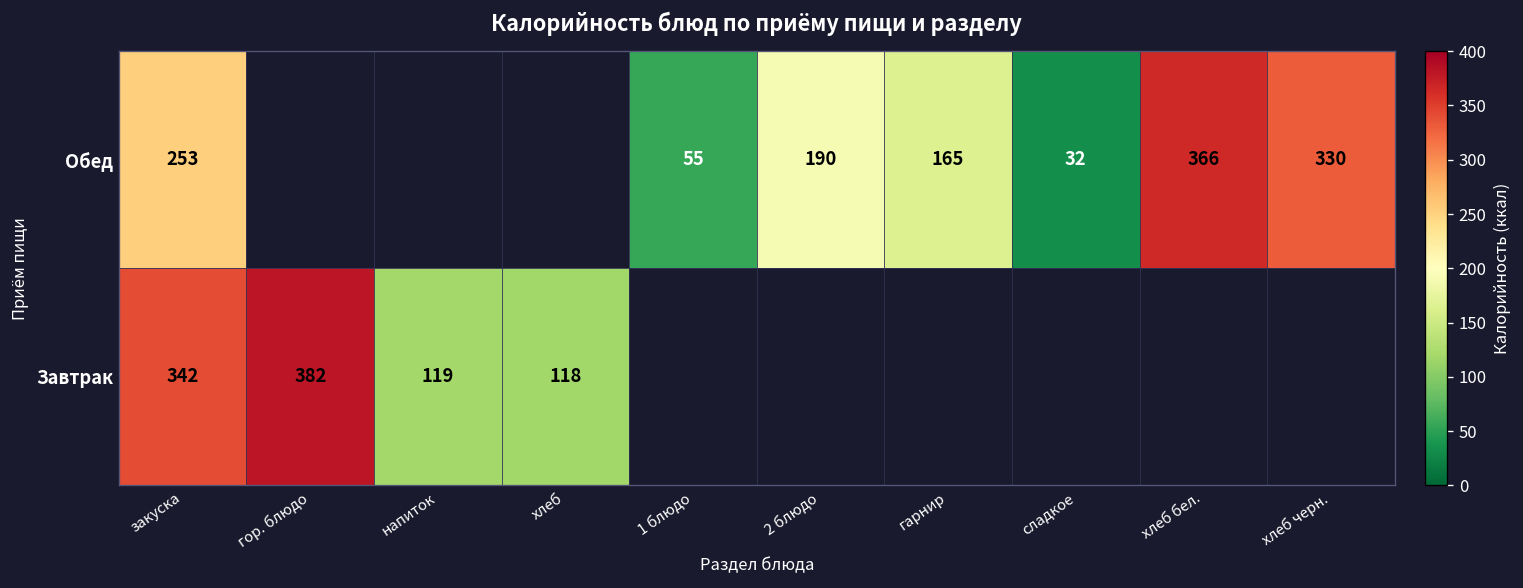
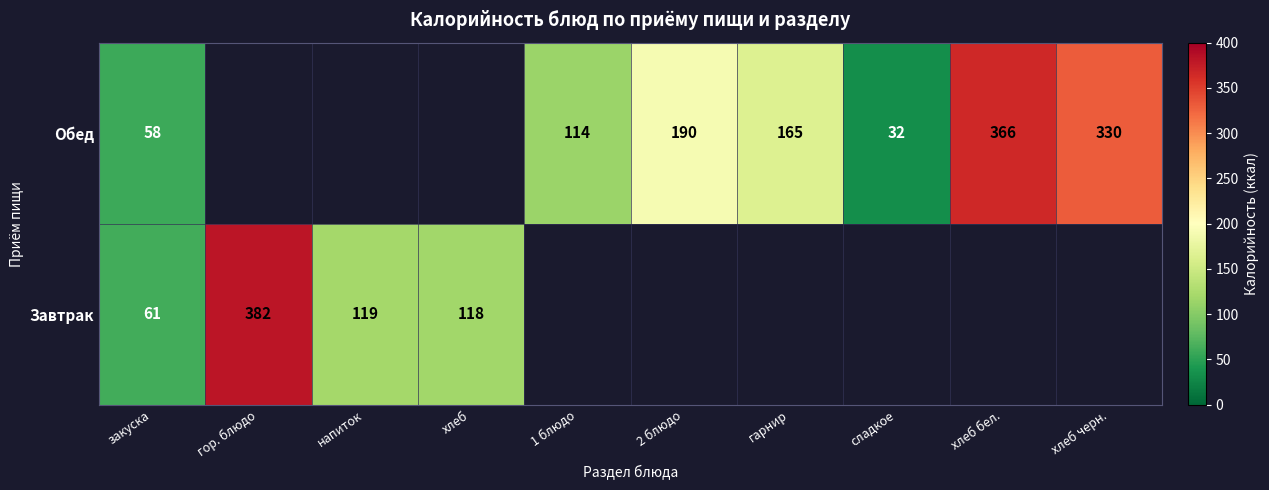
Обед, закуска: 253 -> 58
Обед, 1 блюдо: 55 -> 114
Завтрак, закуска: 342 -> 61
